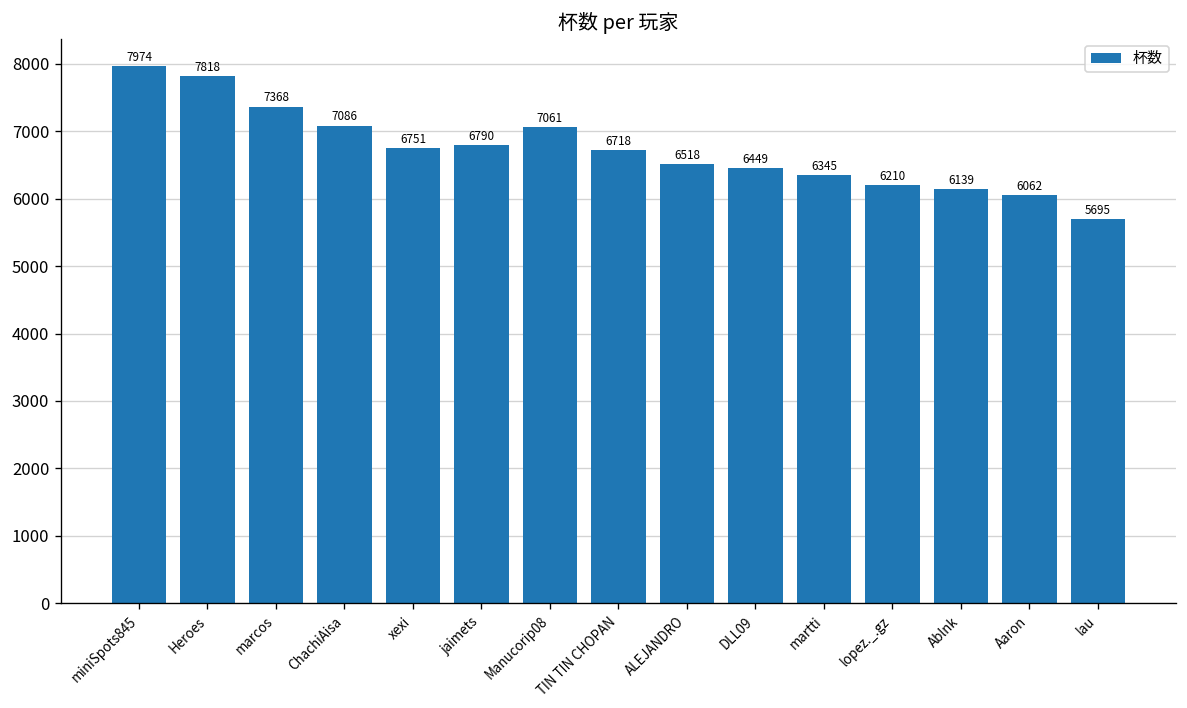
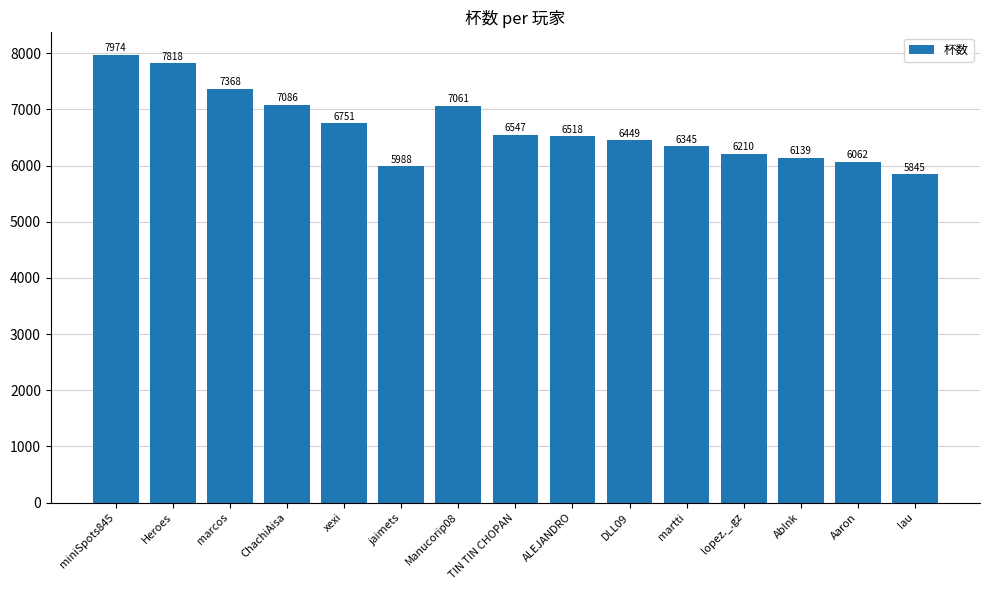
jaimets: 6790 -> 5988
TIN TIN CHOPAN: 6718 -> 6547
lau: 5695 -> 5845
